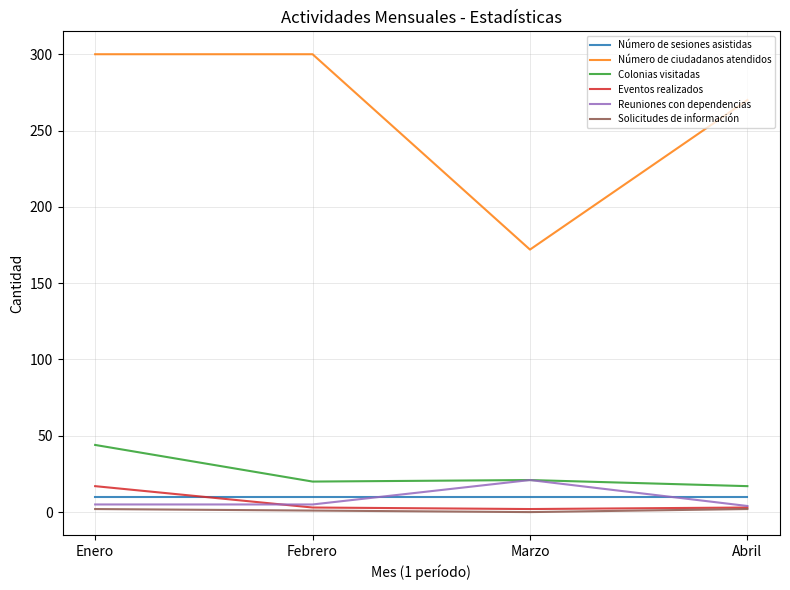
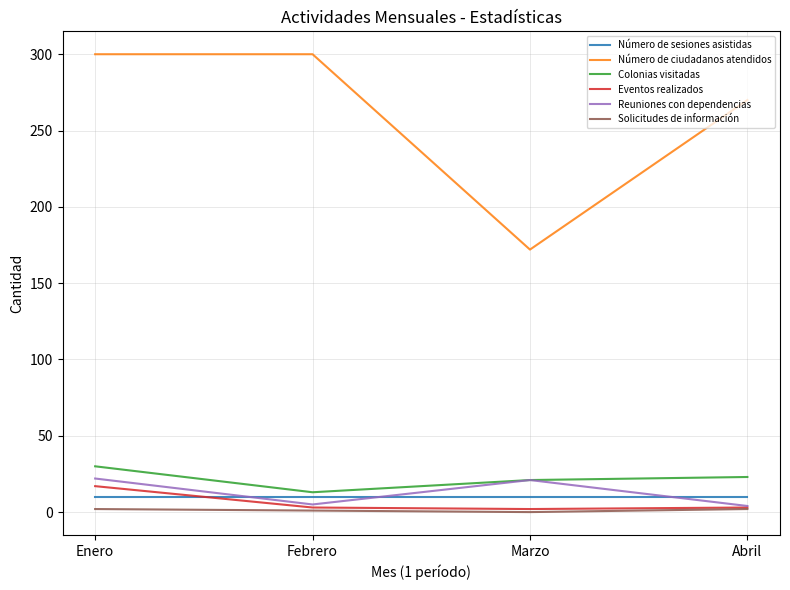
Colonias visitadas, Enero: 44 -> 30
Reuniones con dependencias, Enero: 5 -> 22
Colonias visitadas, Febrero: 20 -> 13
Colonias visitadas, Abril: 17 -> 23
